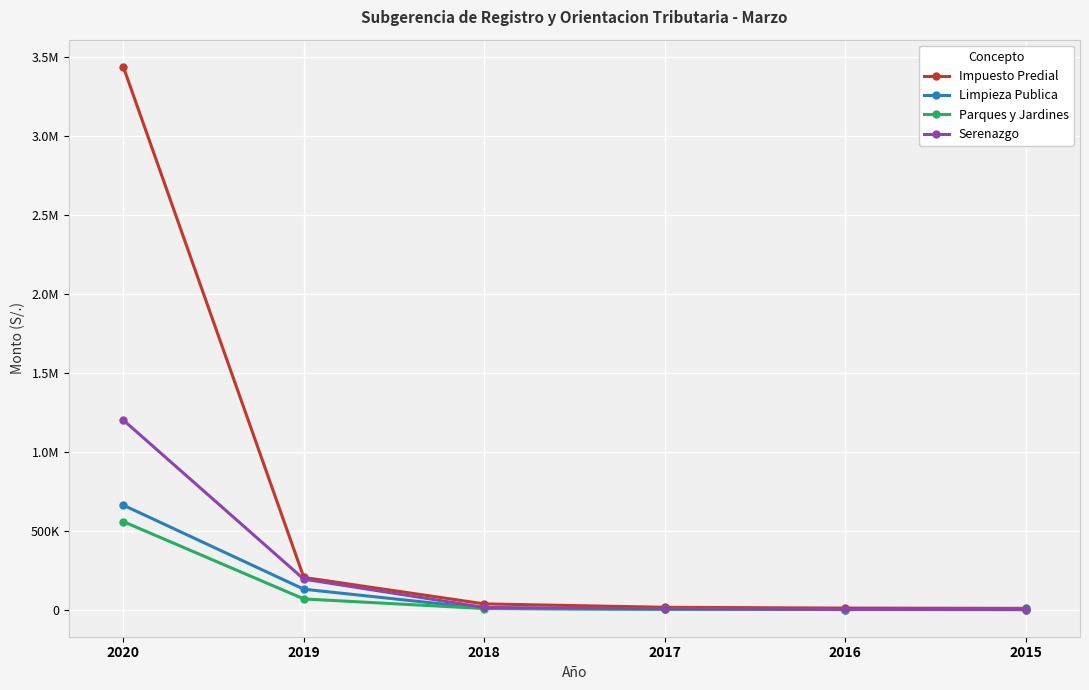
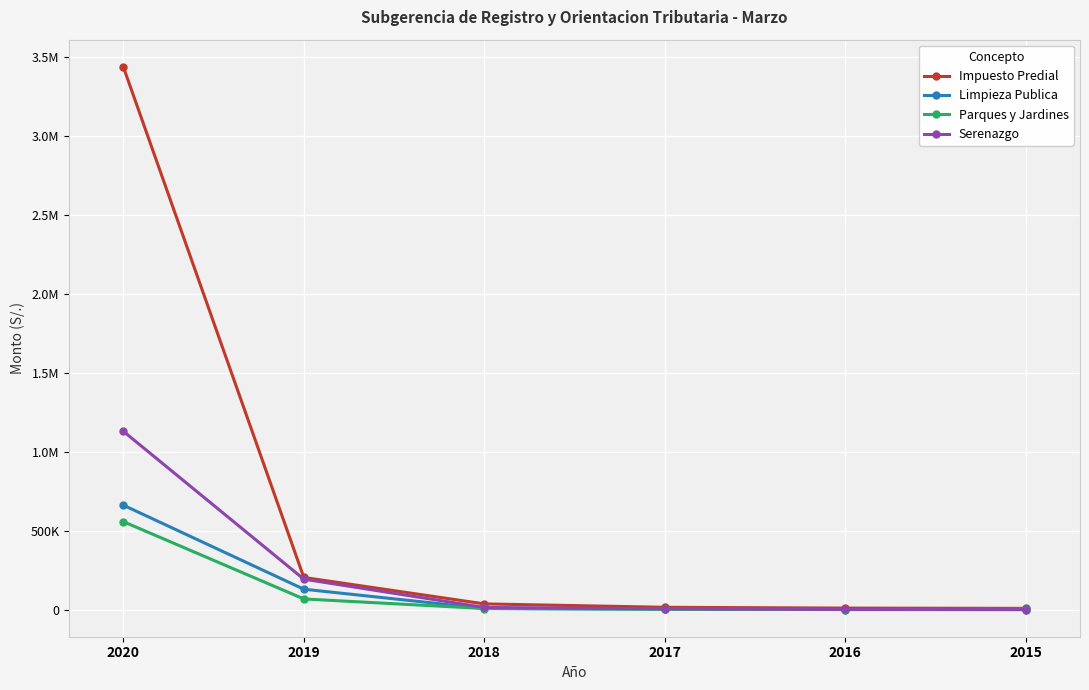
Serenazgo, 2020: 1200000 -> 1130000
